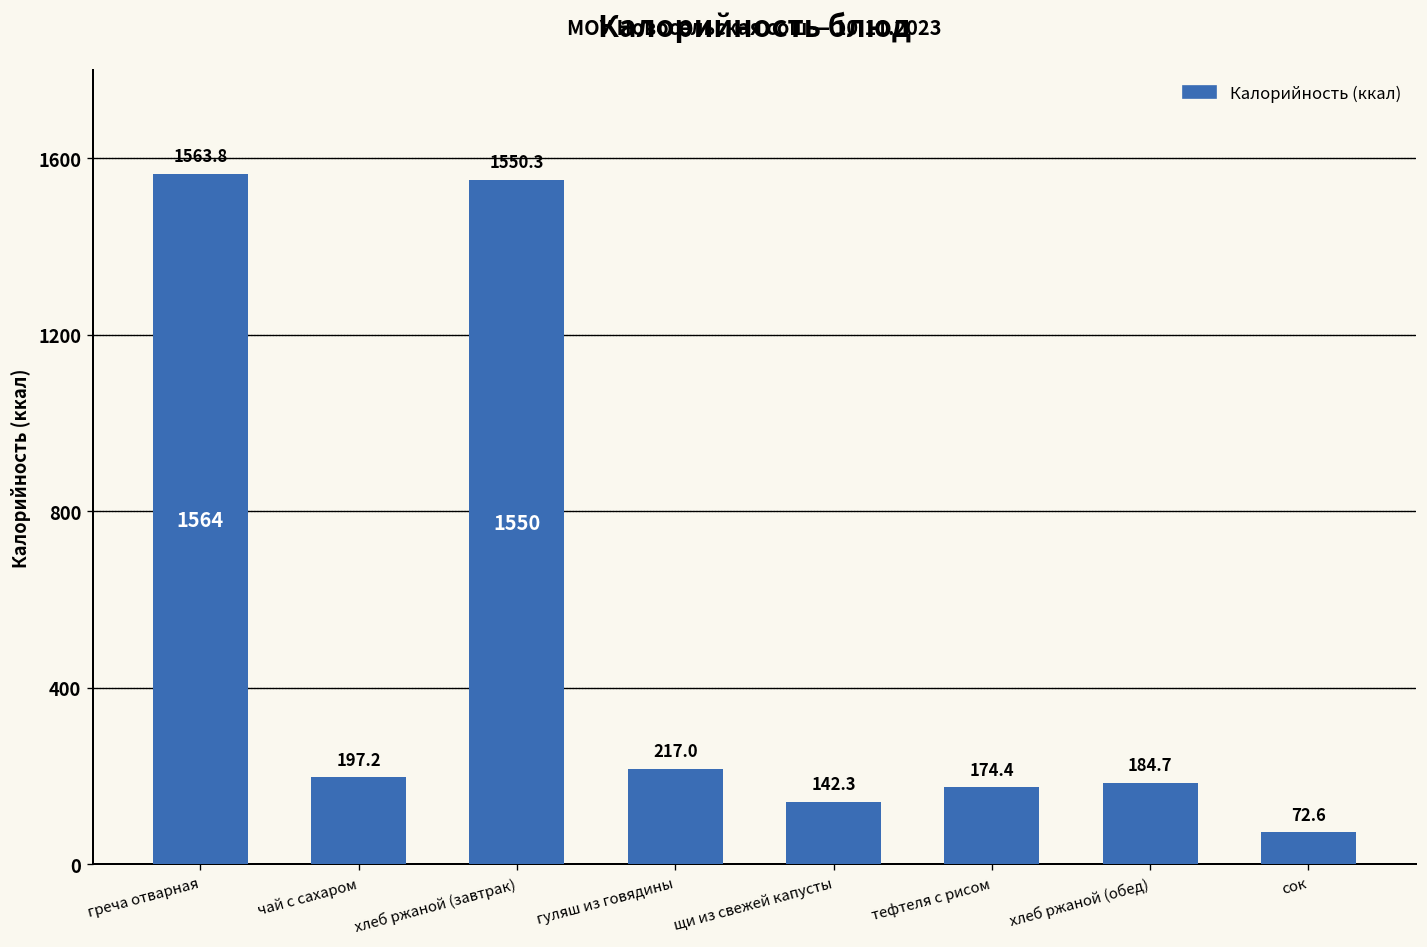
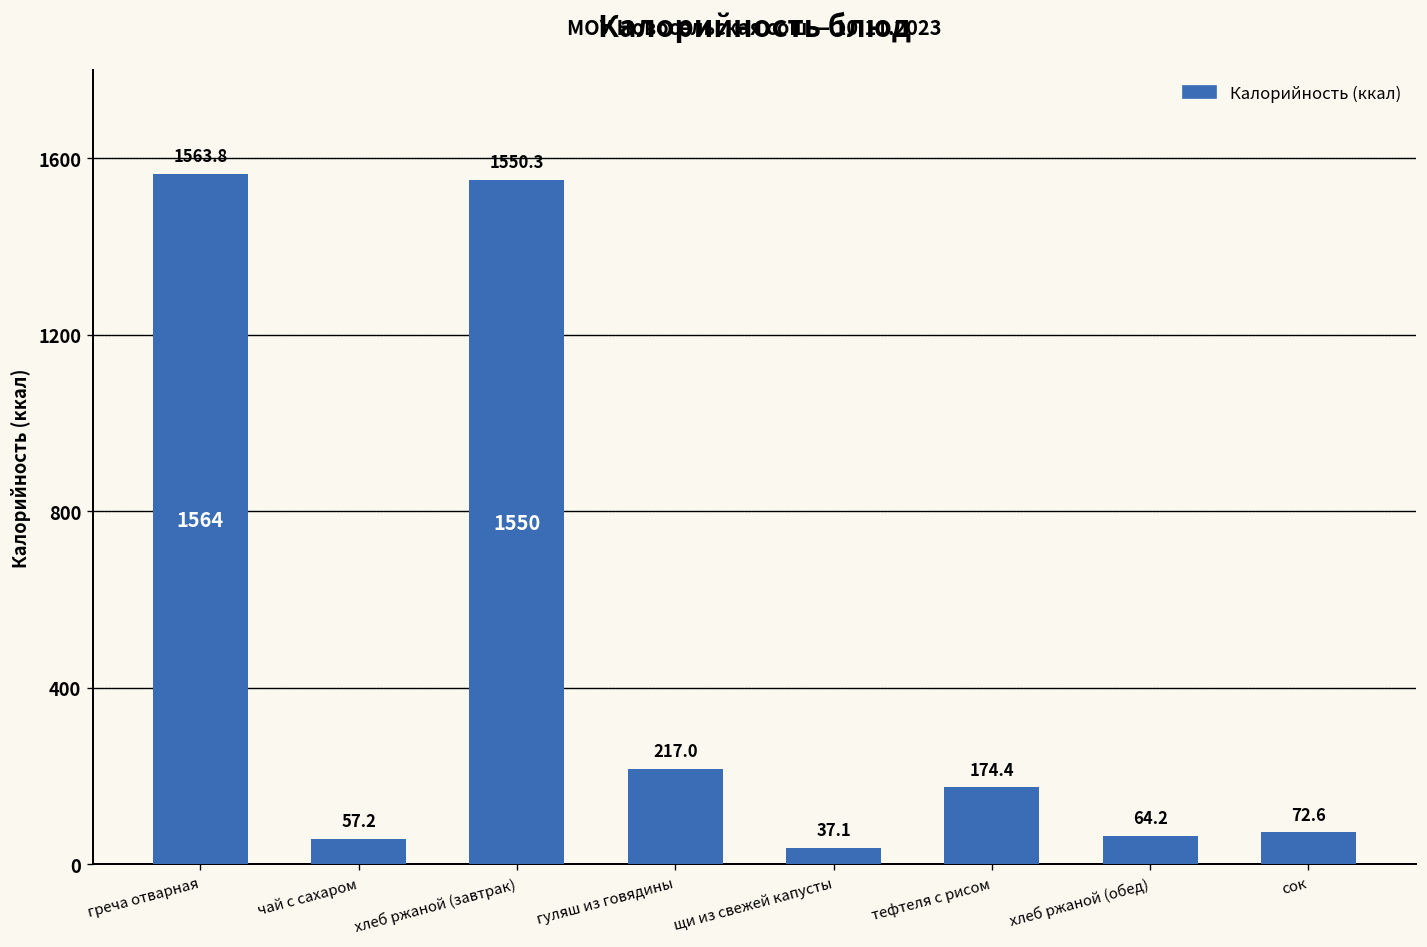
чай с сахаром: 197.2 -> 57.2
щи из свежей капусты: 142.3 -> 37.1
хлеб ржаной (обед): 184.7 -> 64.2
